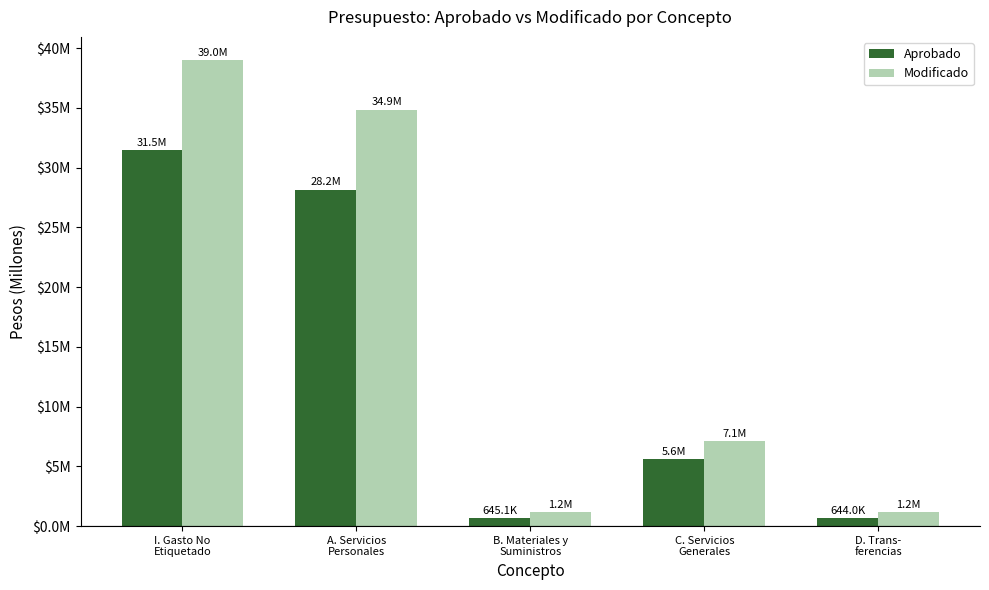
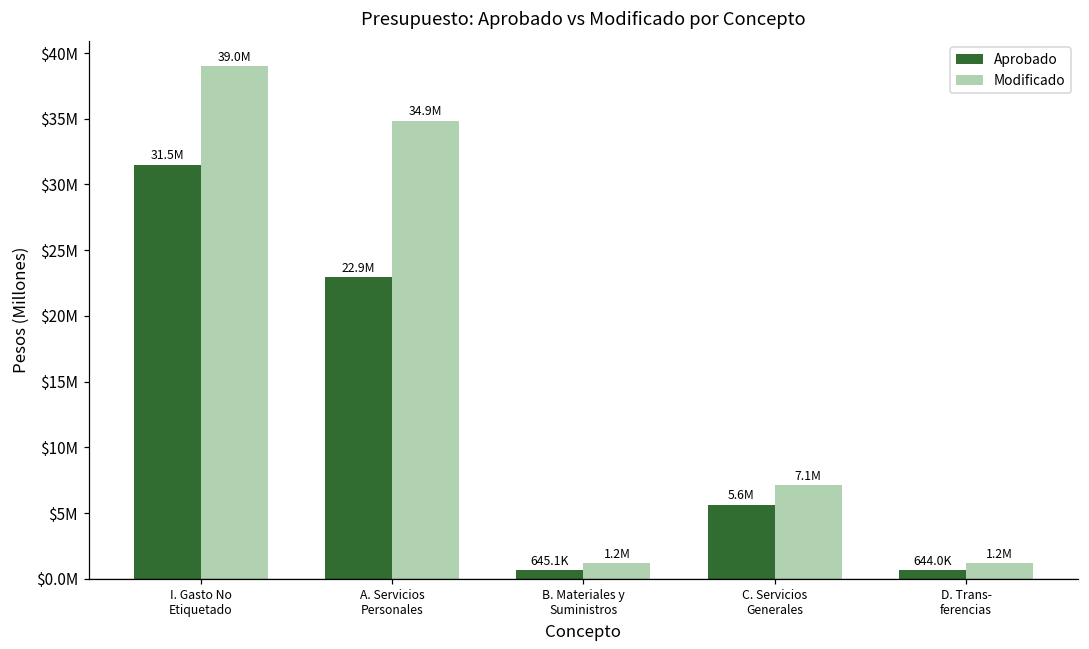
Aprobado, A. Servicios Personales: 28.2M -> 22.9M
